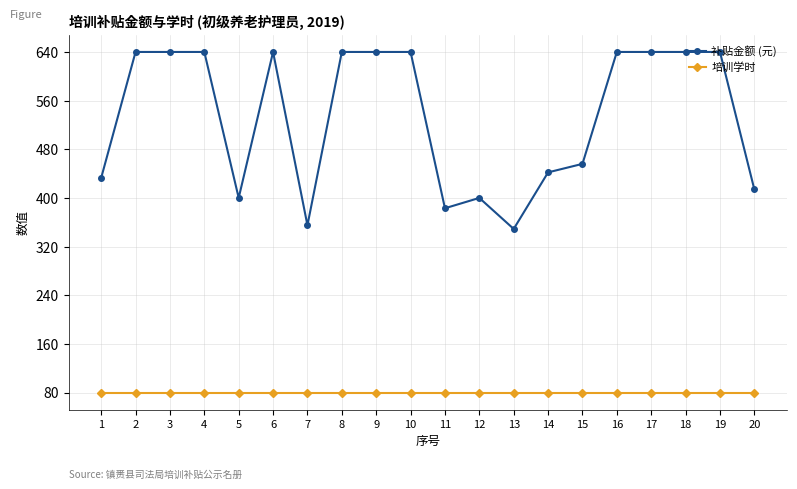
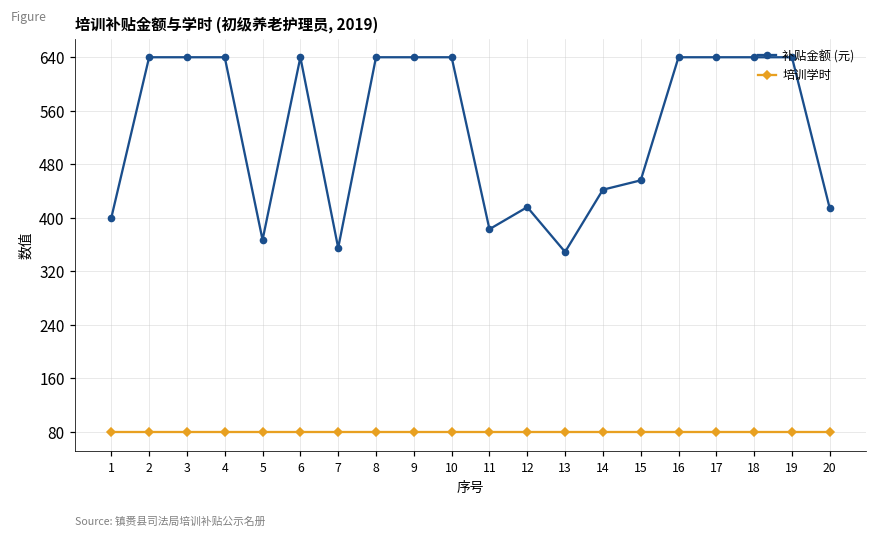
补贴金额 (元), 1: 430 -> 400
补贴金额 (元), 5: 400 -> 370
补贴金额 (元), 12: 400 -> 420
